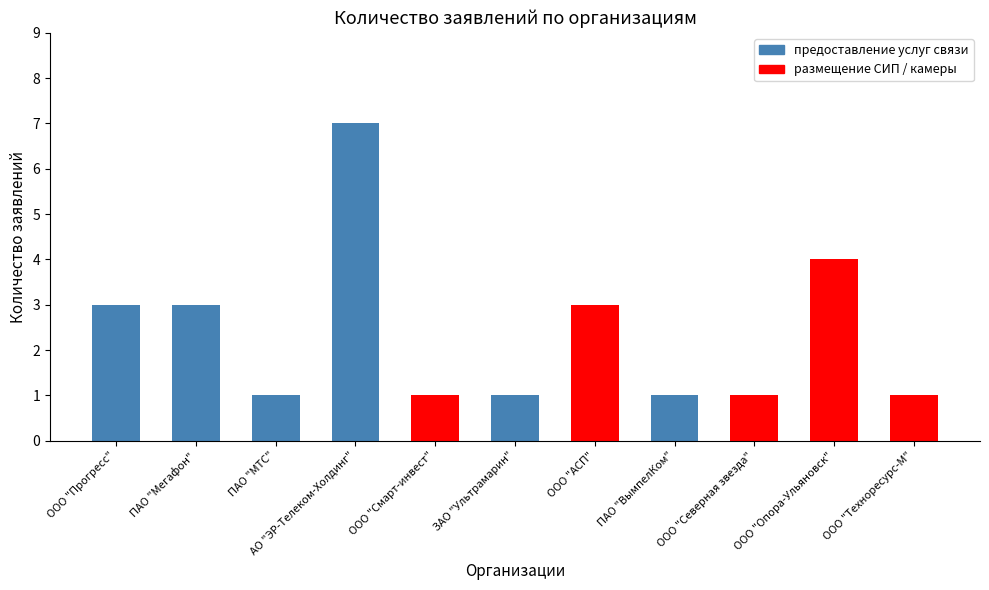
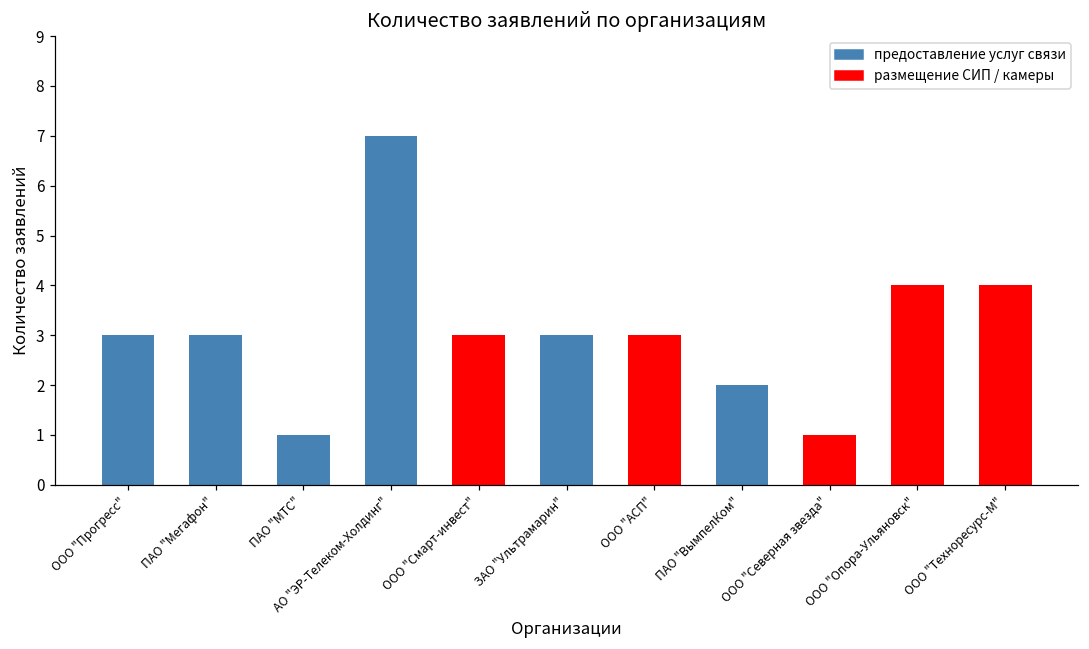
ООО "Смарт-инвест": 1 -> 3
ЗАО "Ультрамарин": 1 -> 3
ПАО "ВымпелКом": 1 -> 2
ООО "Техноресурс-М": 1 -> 4
